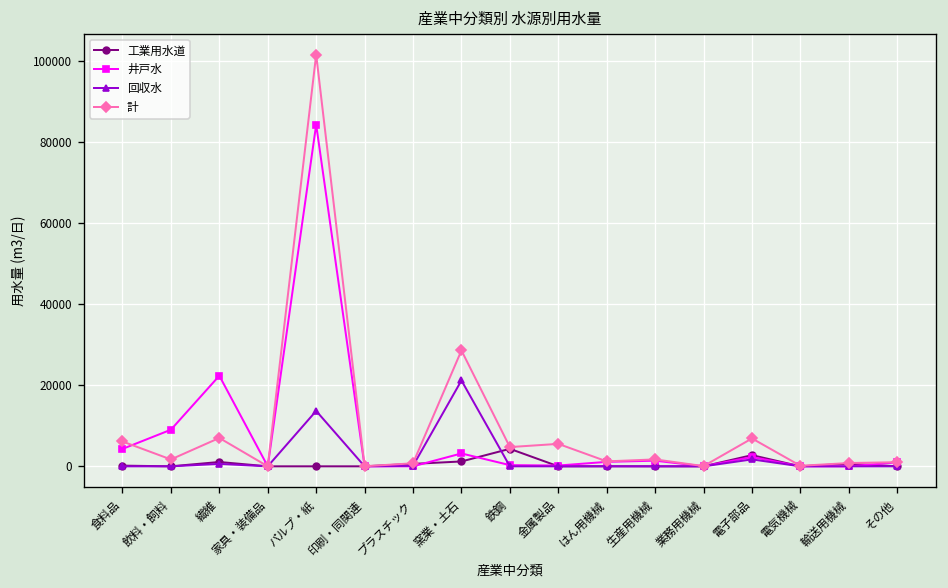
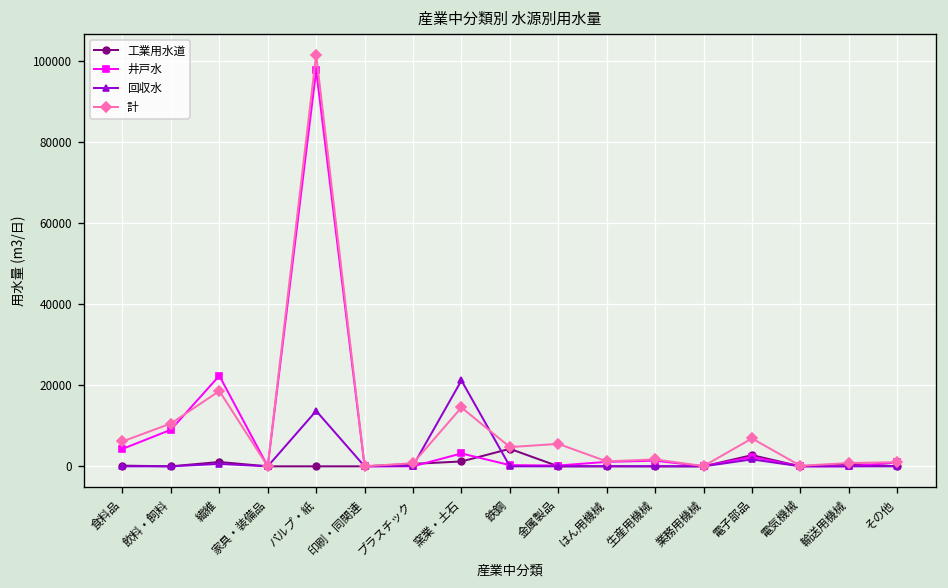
計, 飲料・飼料: 2000 -> 11000
計, 繊維: 7000 -> 19000
井戸水, パルプ・紙: 84000 -> 98000
計, 窯業・土石: 29000 -> 15000
